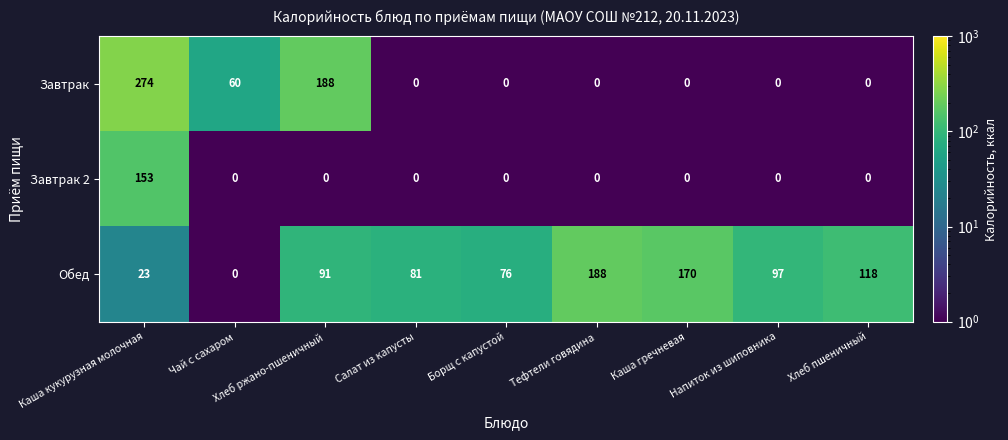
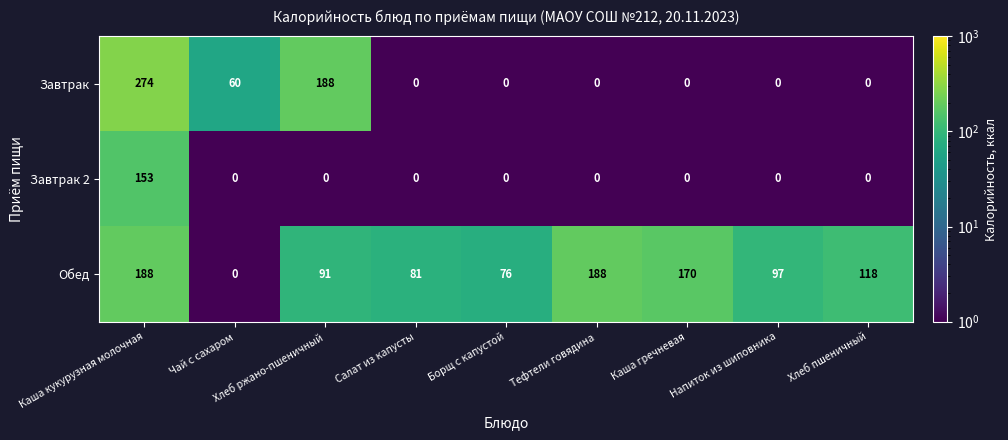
Обед, Каша кукурузная молочная: 23 -> 188
